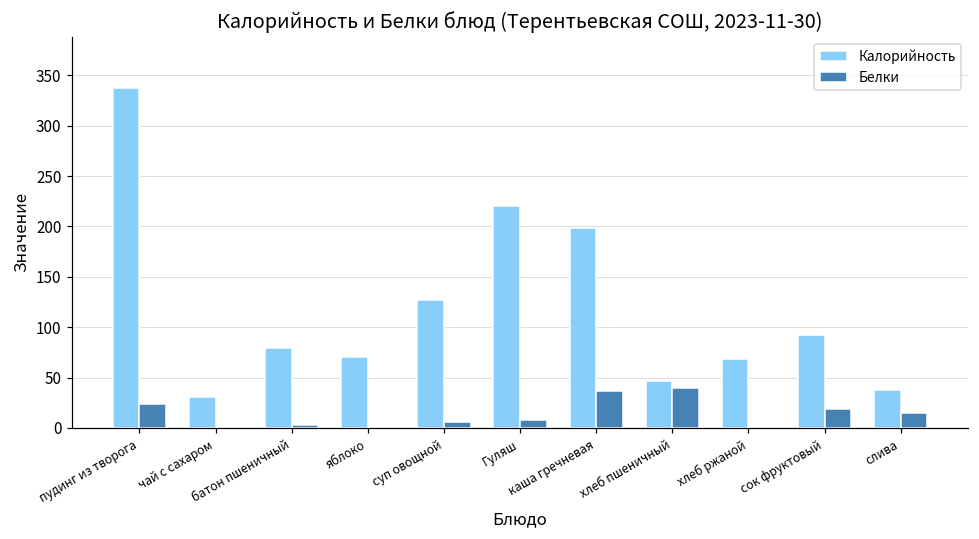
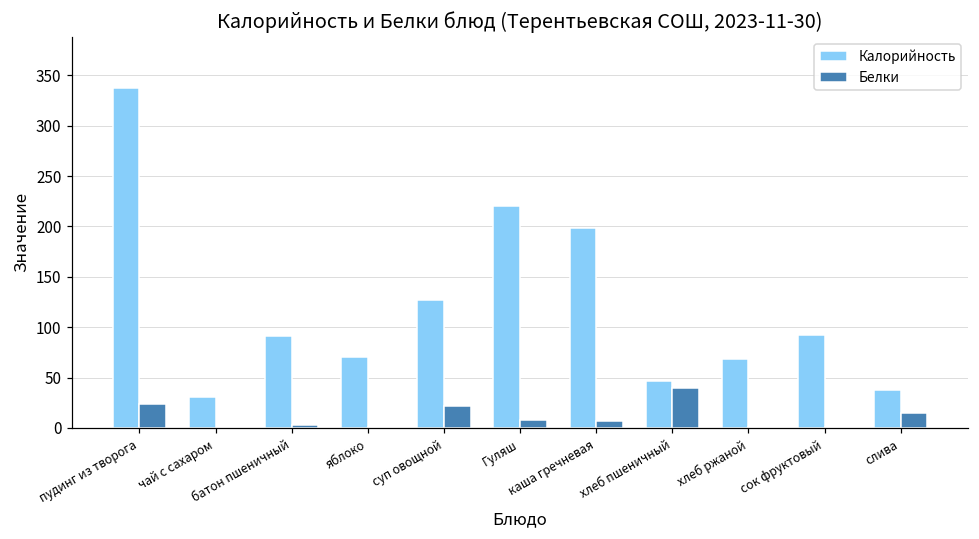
Калорийность, батон пшеничный: 80 -> 90
Белки, суп овощной: 10 -> 20
Белки, каша гречневая: 40 -> 10
Белки, сок фруктовый: 20 -> 0
